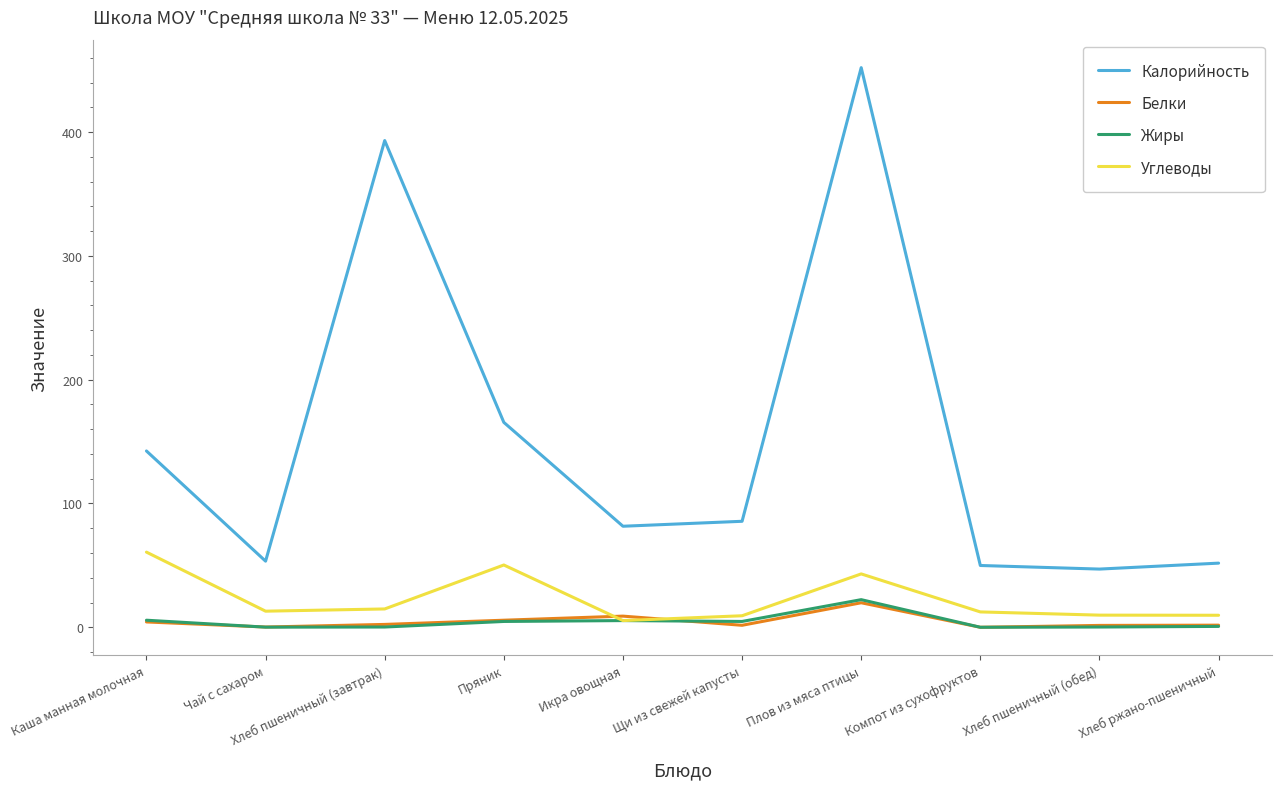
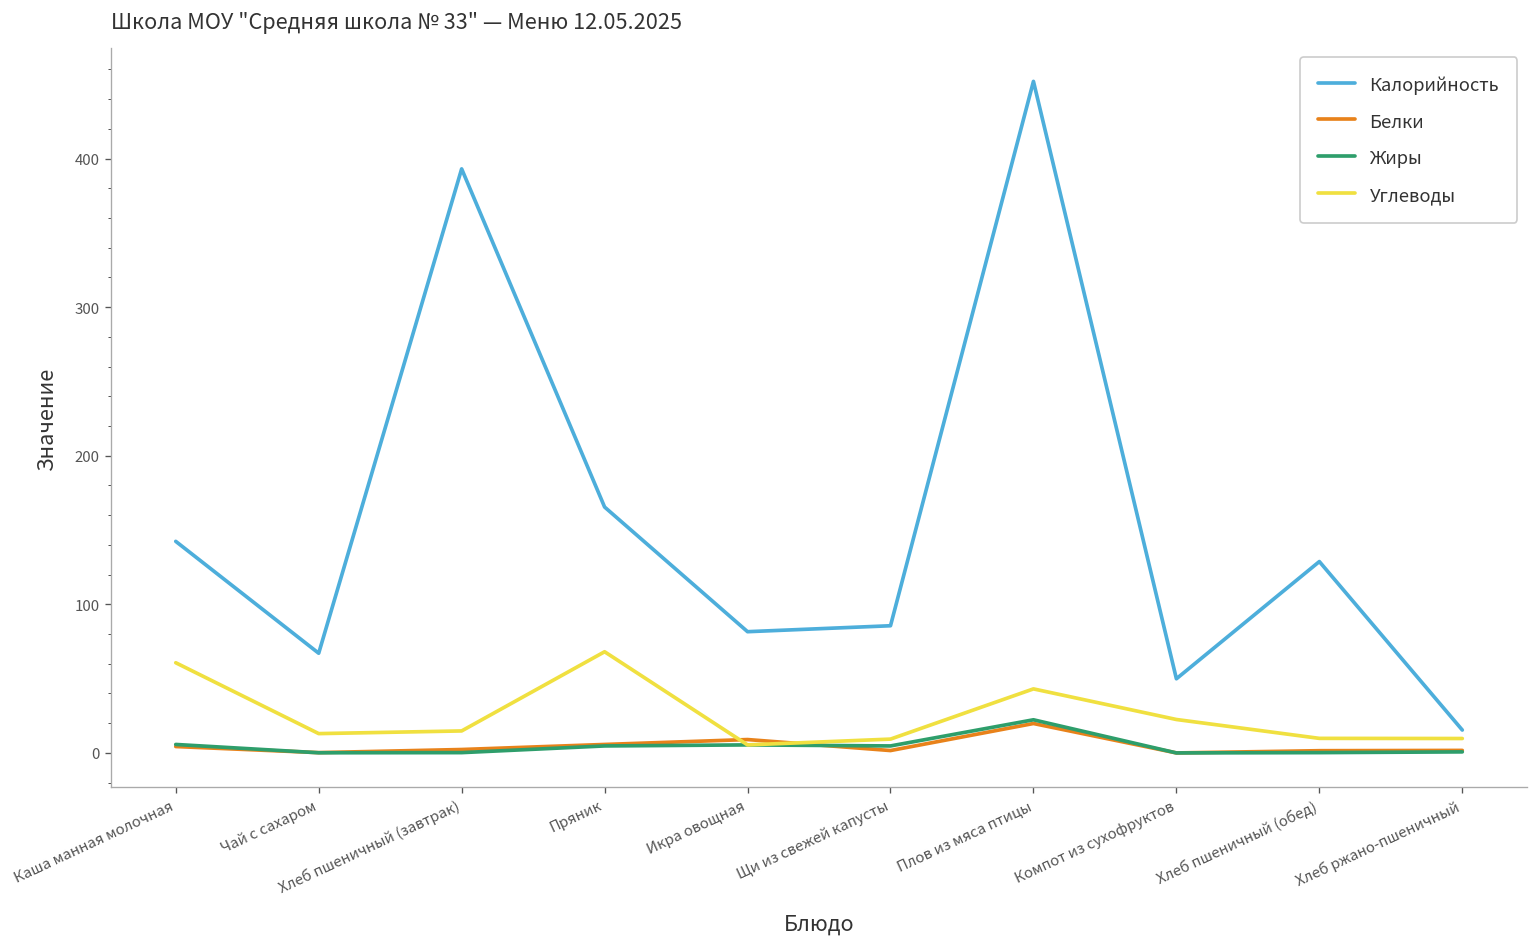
Калорийность, Чай с сахаром: 53 -> 67
Углеводы, Пряник: 50 -> 68
Углеводы, Компот из сухофруктов: 12 -> 23
Калорийность, Хлеб пшеничный (обед): 47 -> 129
Калорийность, Хлеб ржано-пшеничный: 52 -> 15
